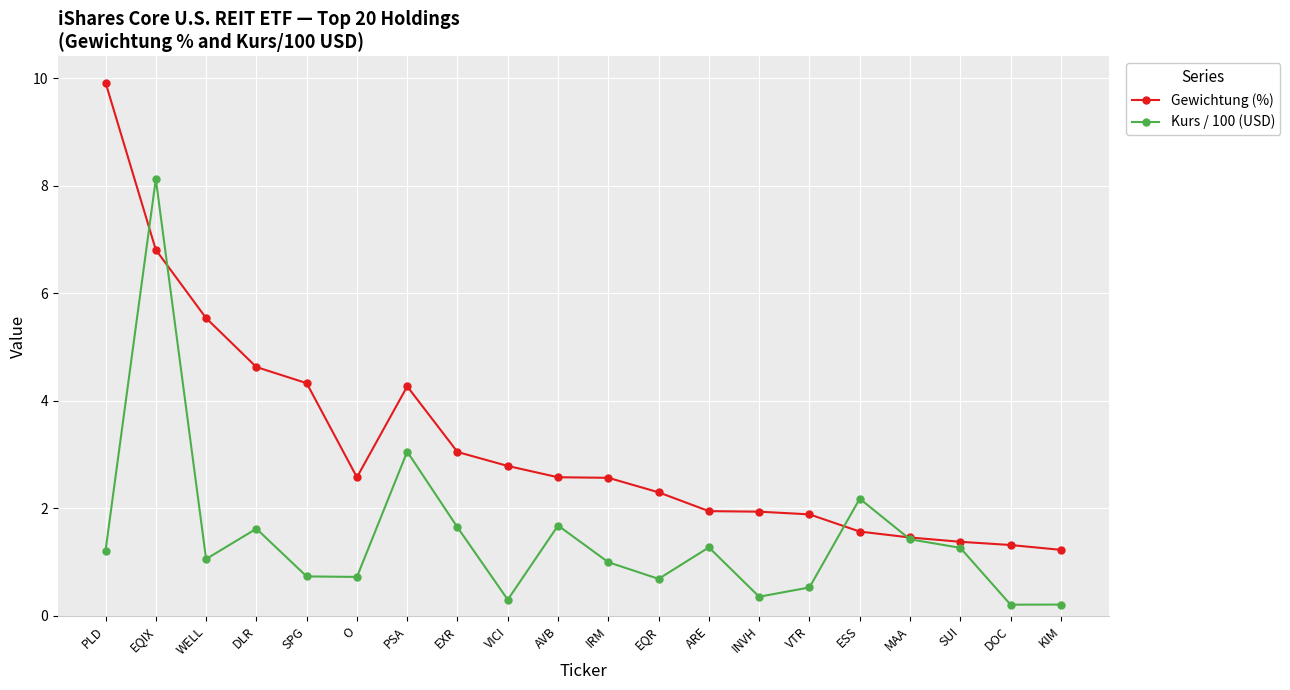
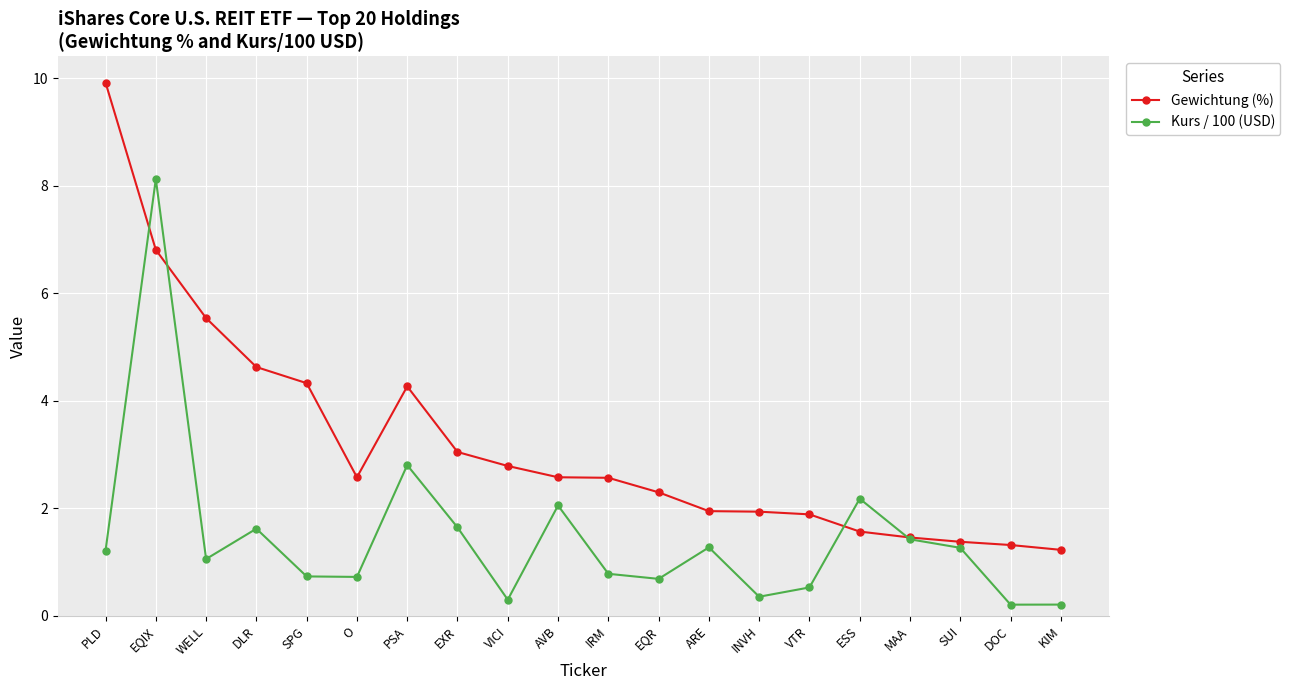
Kurs / 100 (USD), PSA: 3.1 -> 2.8
Kurs / 100 (USD), AVB: 1.7 -> 2.1
Kurs / 100 (USD), IRM: 1.0 -> 0.8
